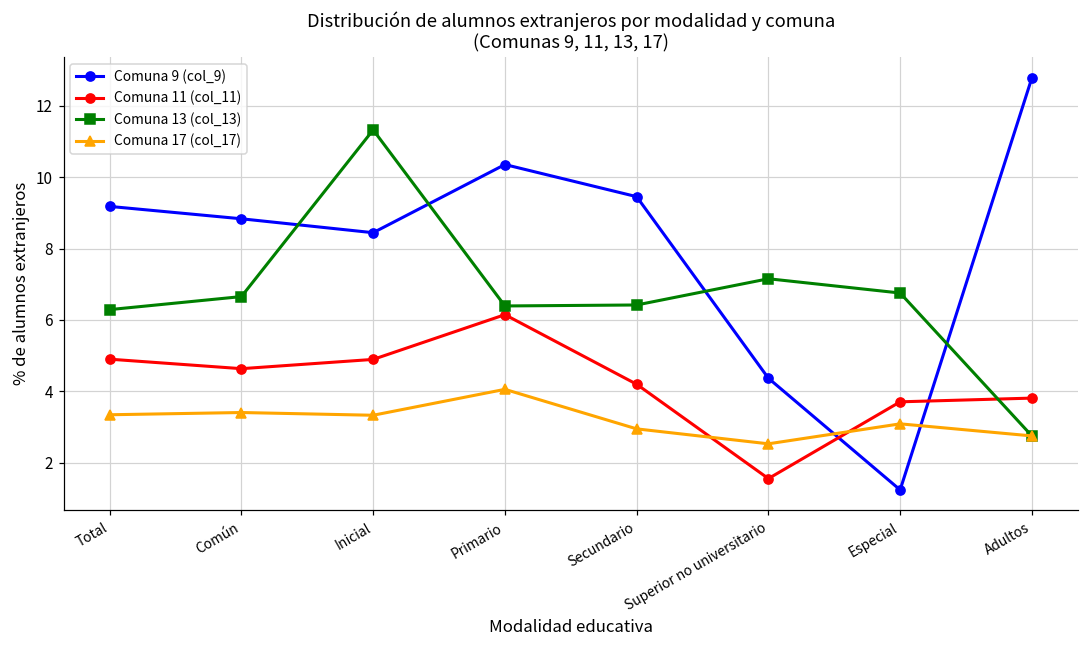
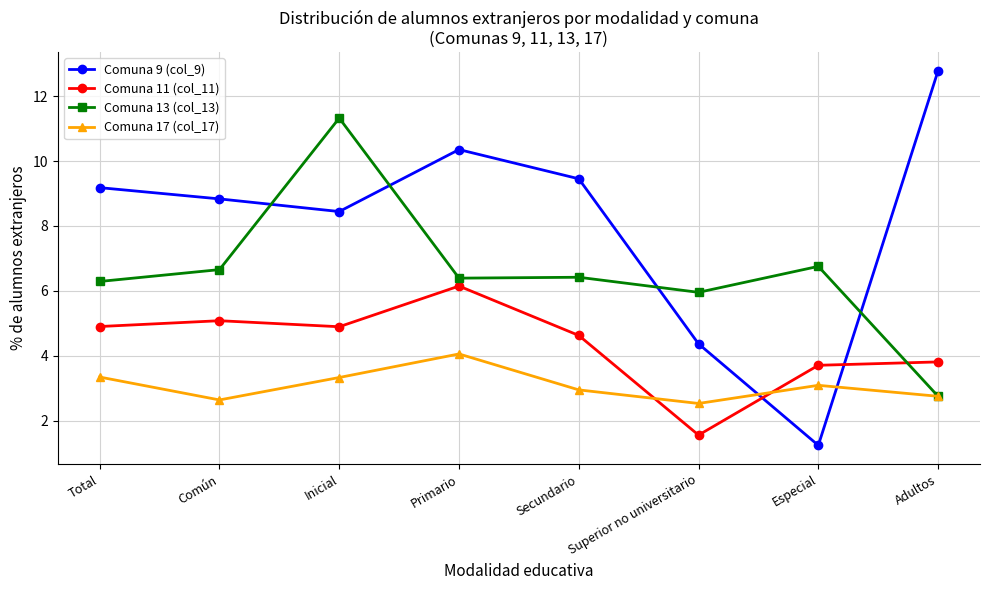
Comuna 11 (col_11), Común: 4.6 -> 5.1
Comuna 17 (col_17), Común: 3.4 -> 2.6
Comuna 11 (col_11), Secundario: 4.2 -> 4.6
Comuna 13 (col_13), Superior no universitario: 7.2 -> 6.0
